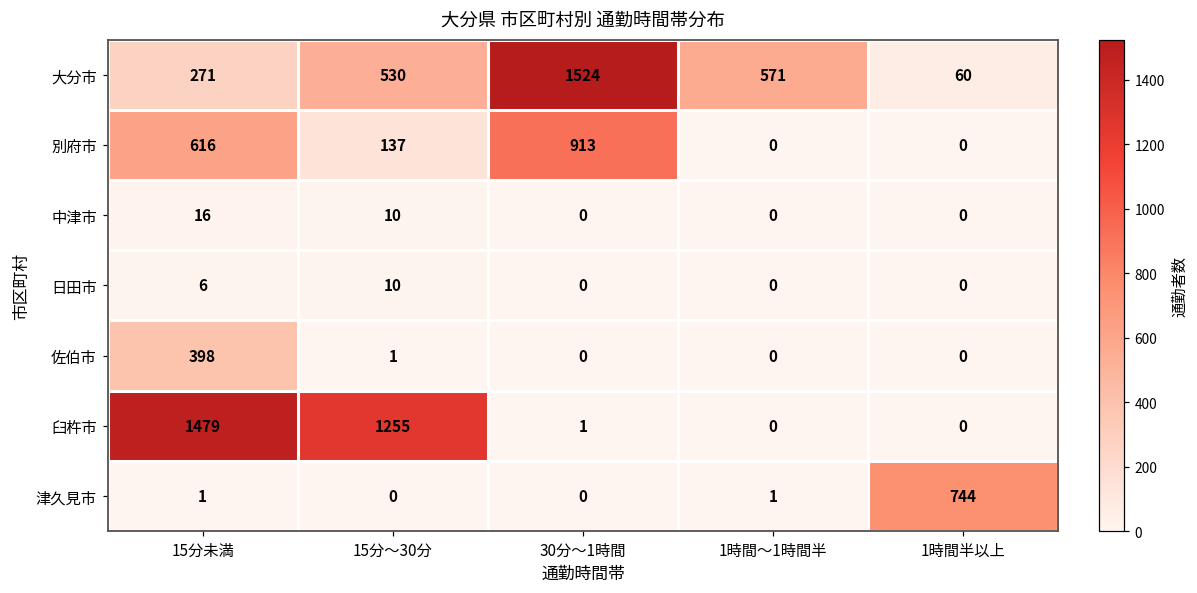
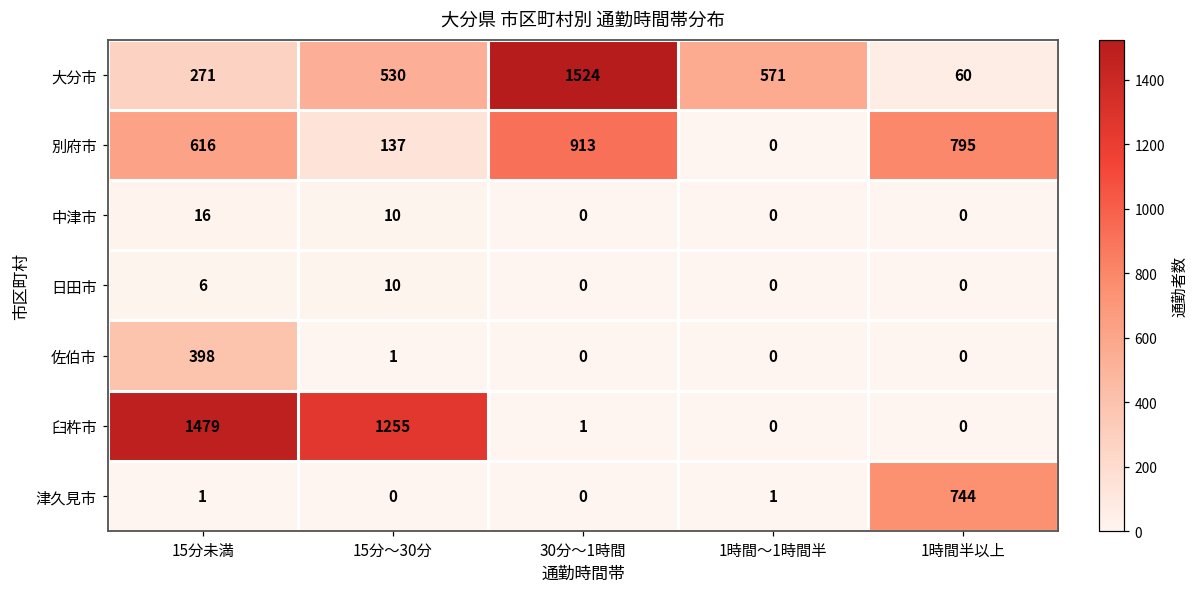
別府市, 1時間半以上: 0 -> 795
